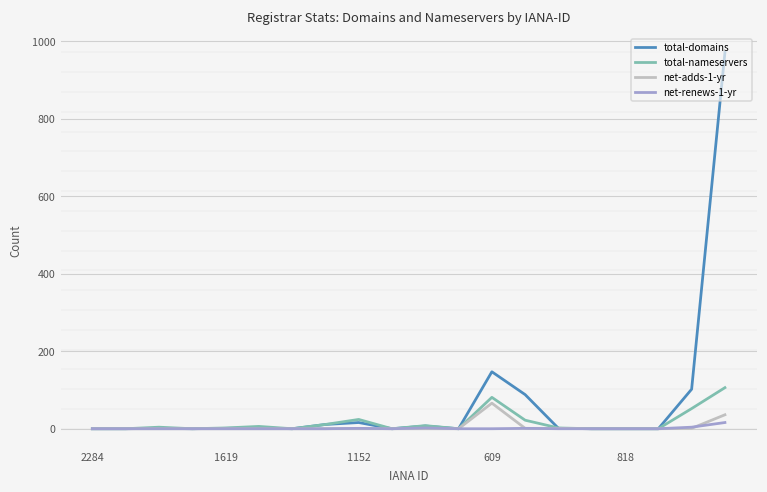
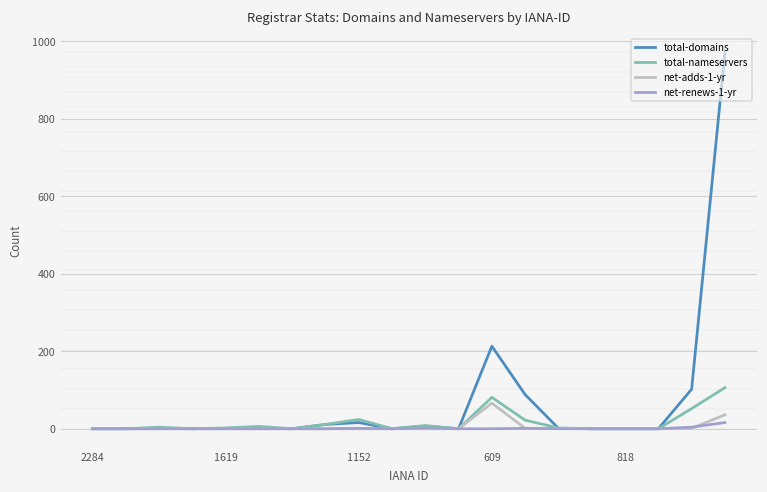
total-domains, 609: 150 -> 210
